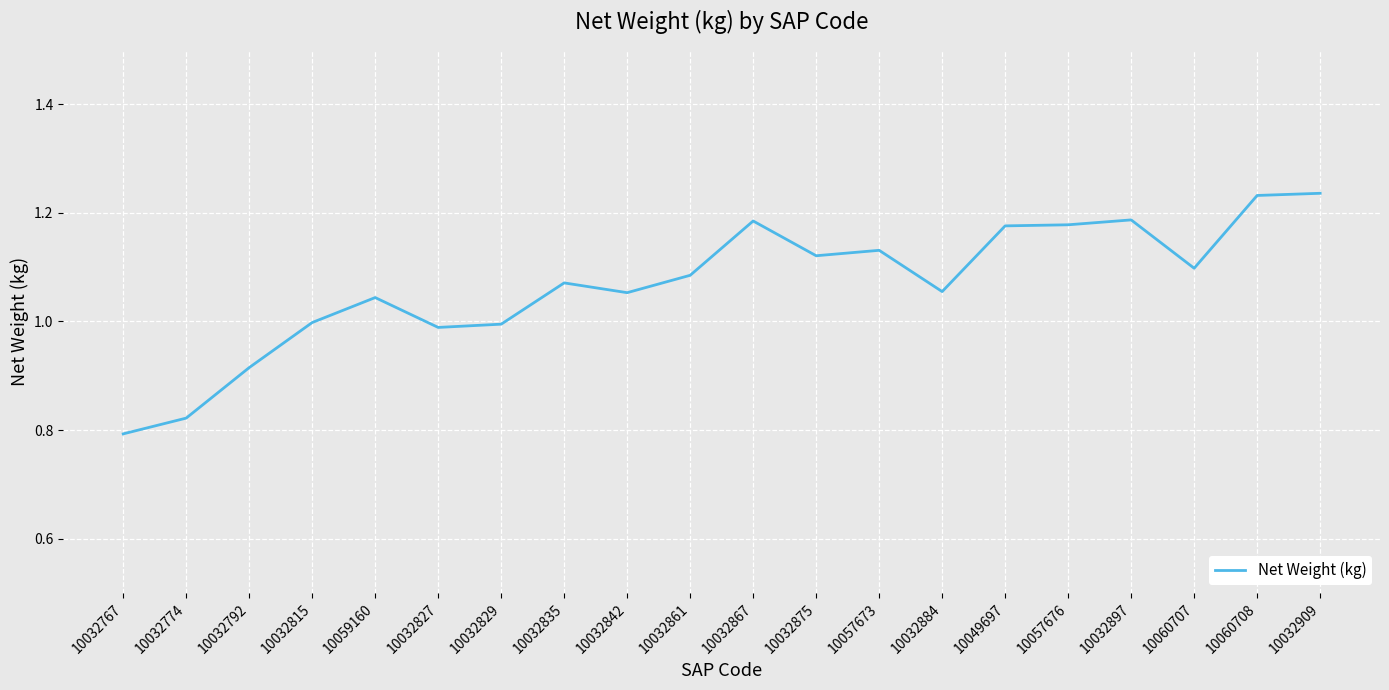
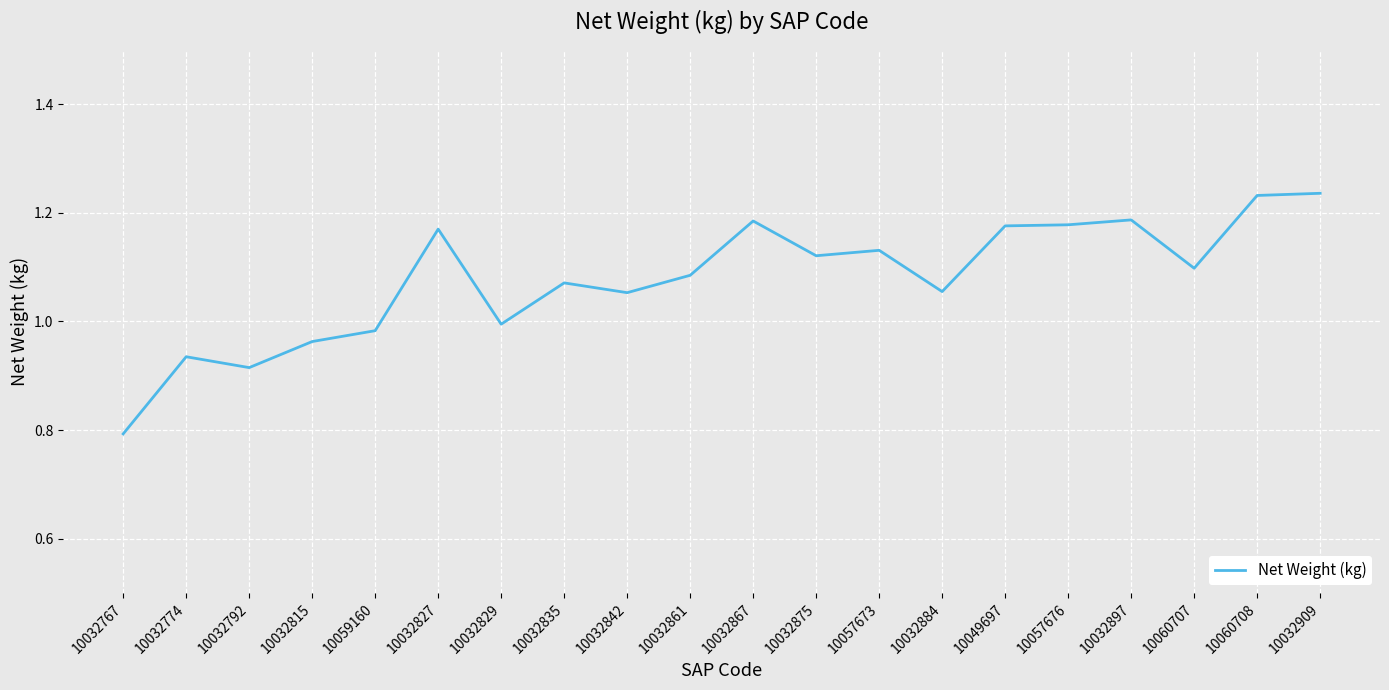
10032774: 0.82 -> 0.94
10032815: 1.00 -> 0.96
10059160: 1.04 -> 0.98
10032827: 0.99 -> 1.17
